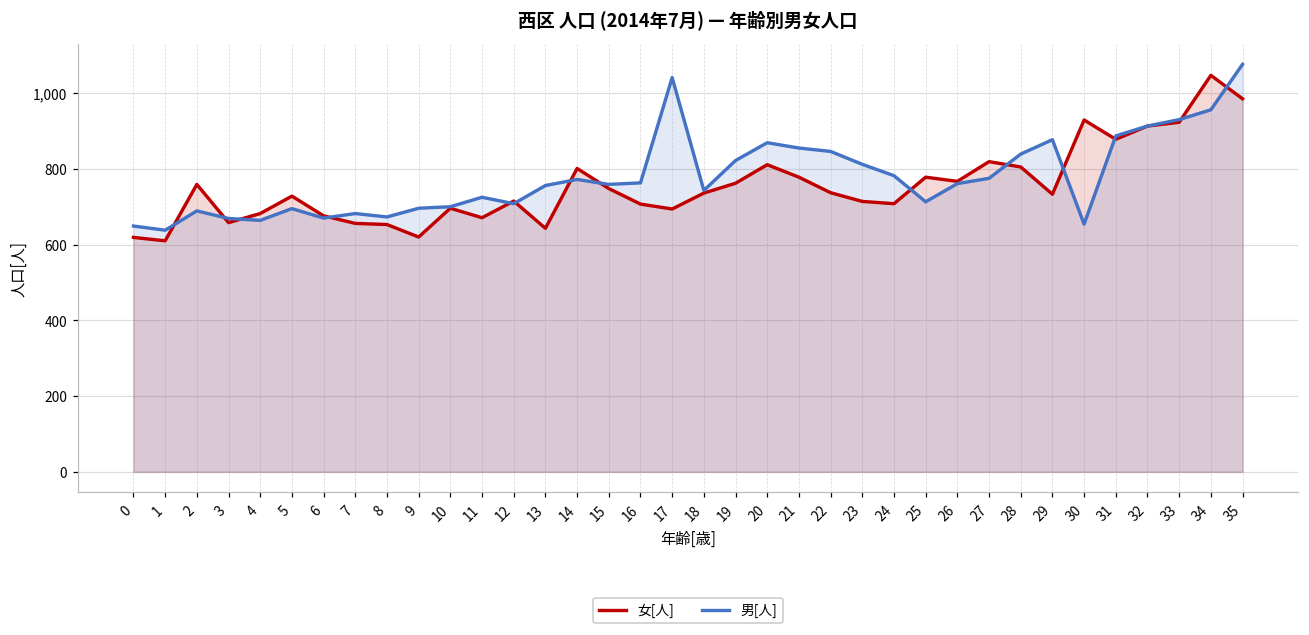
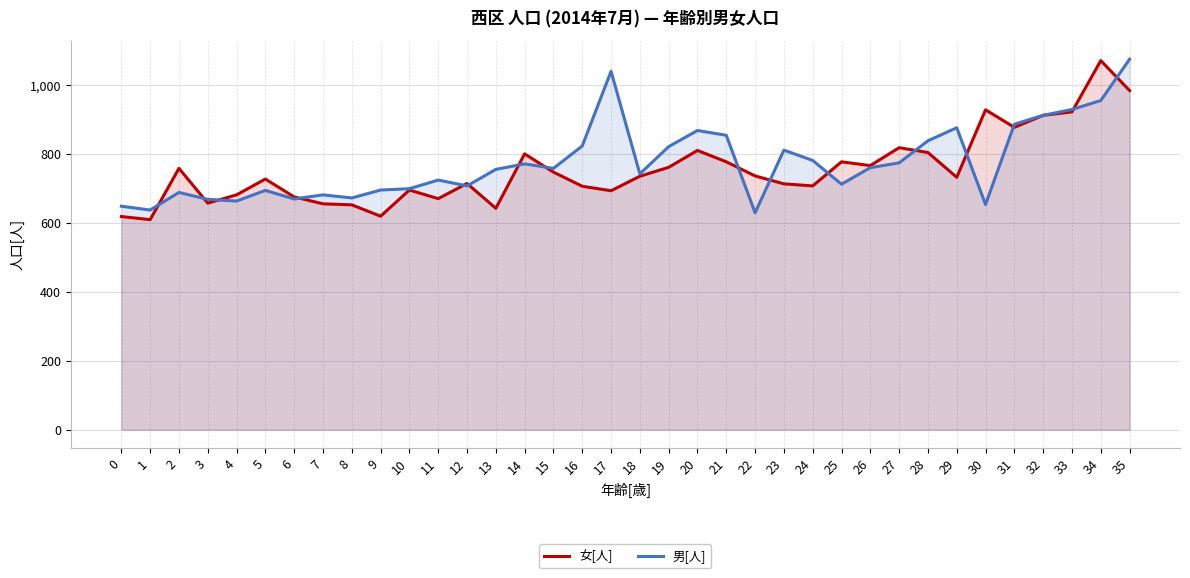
男[人], 16: 760 -> 820
男[人], 22: 850 -> 630
女[人], 34: 1,050 -> 1,070
